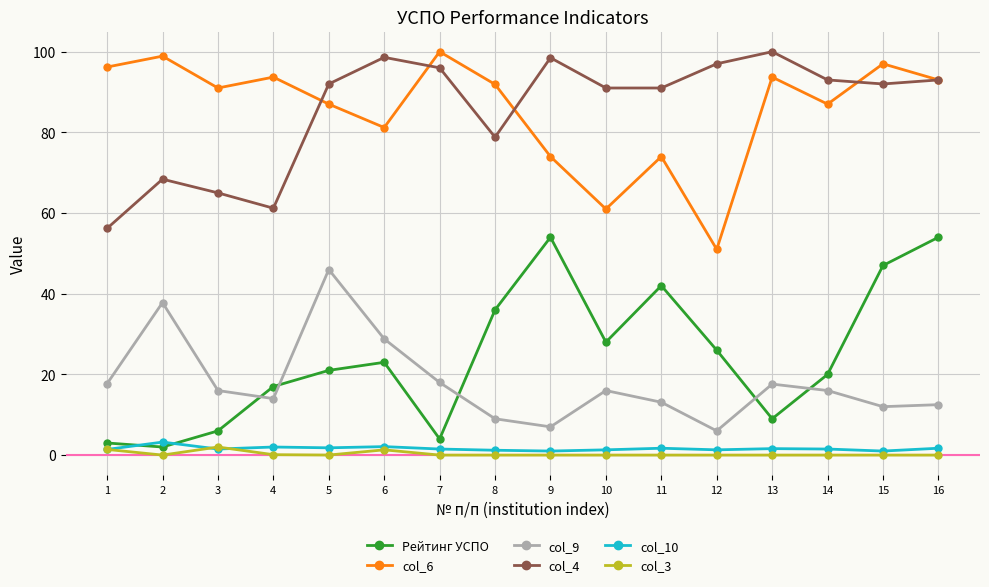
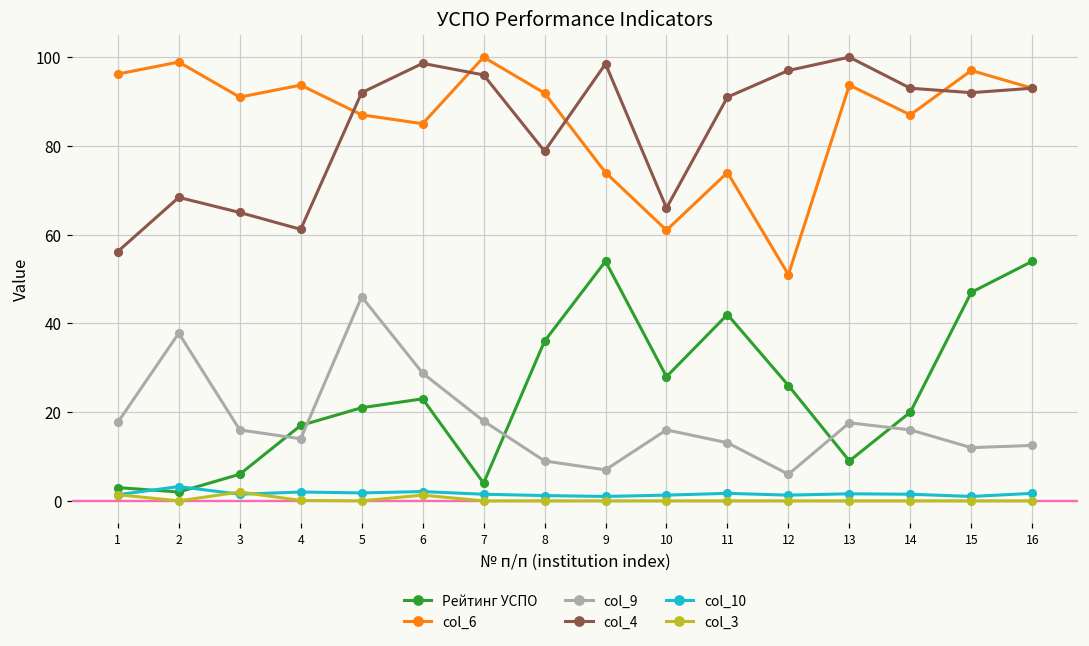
col_6, 6: 81 -> 85
col_4, 10: 91 -> 66
